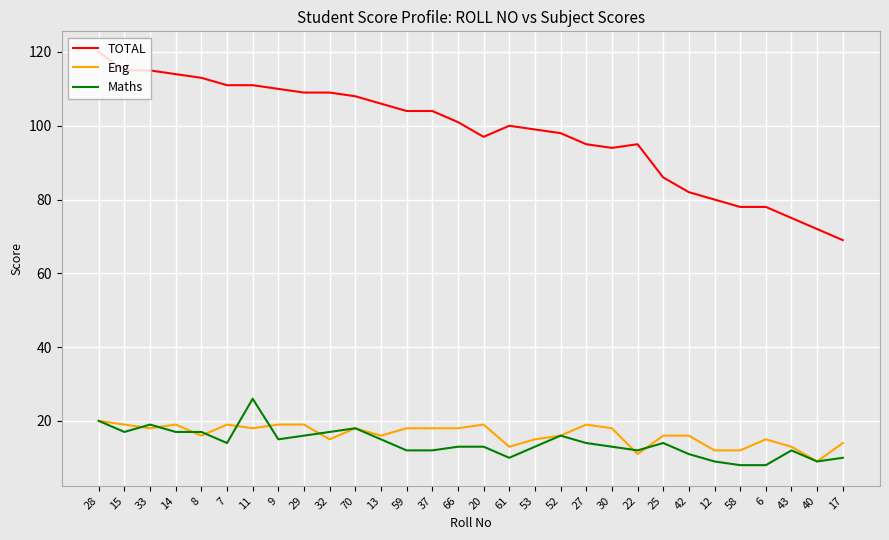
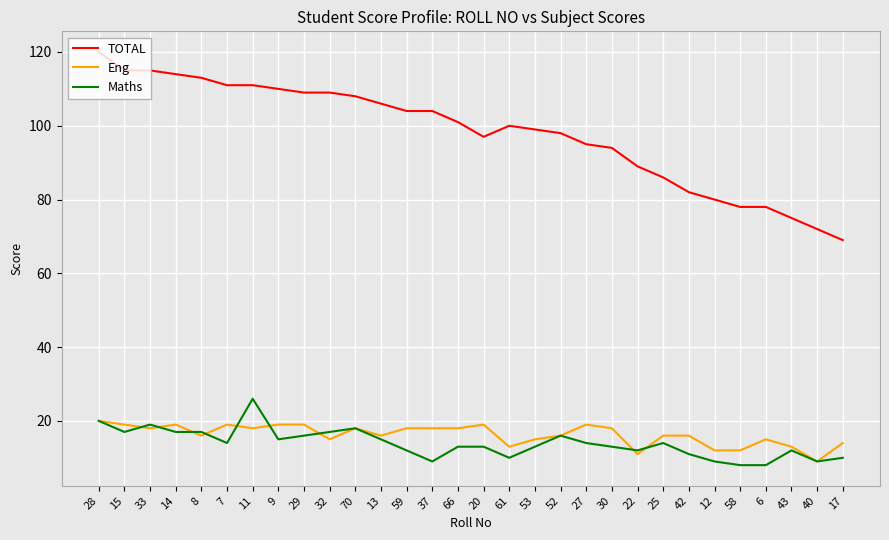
Maths, 37: 12 -> 9
TOTAL, 22: 95 -> 89
